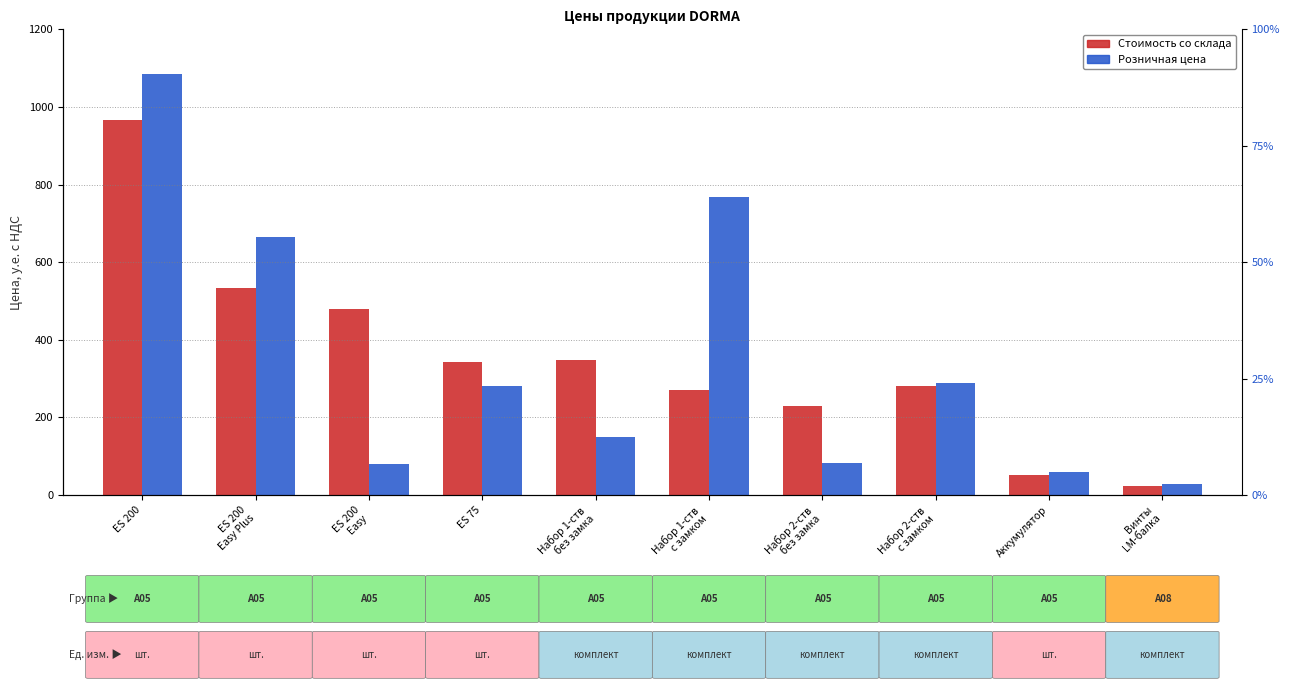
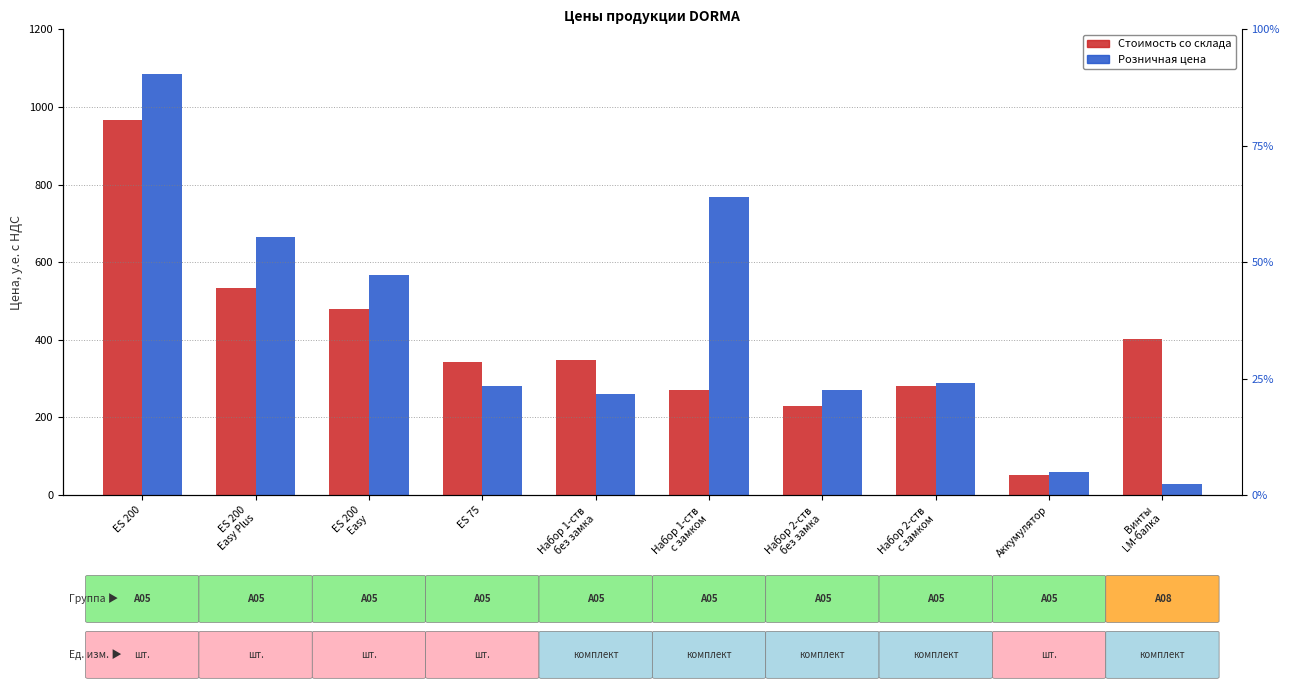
Розничная цена, ES 200 Easy: 80 -> 570
Розничная цена, Набор 1-ств без замка: 150 -> 260
Розничная цена, Набор 2-ств без замка: 80 -> 270
Стоимость со склада, Винты LM-балка: 20 -> 400
